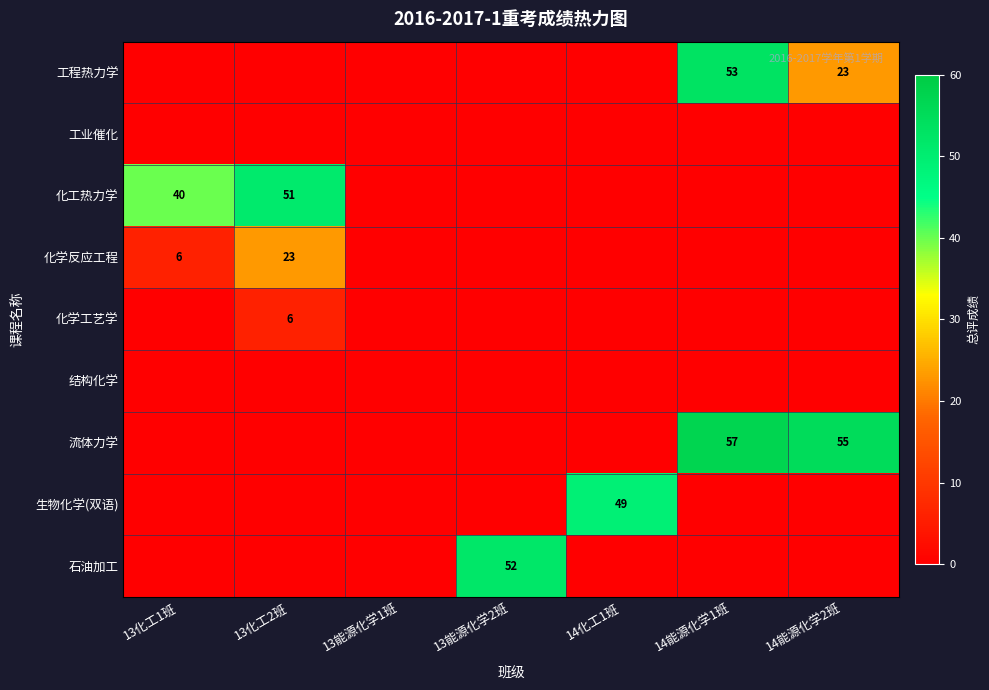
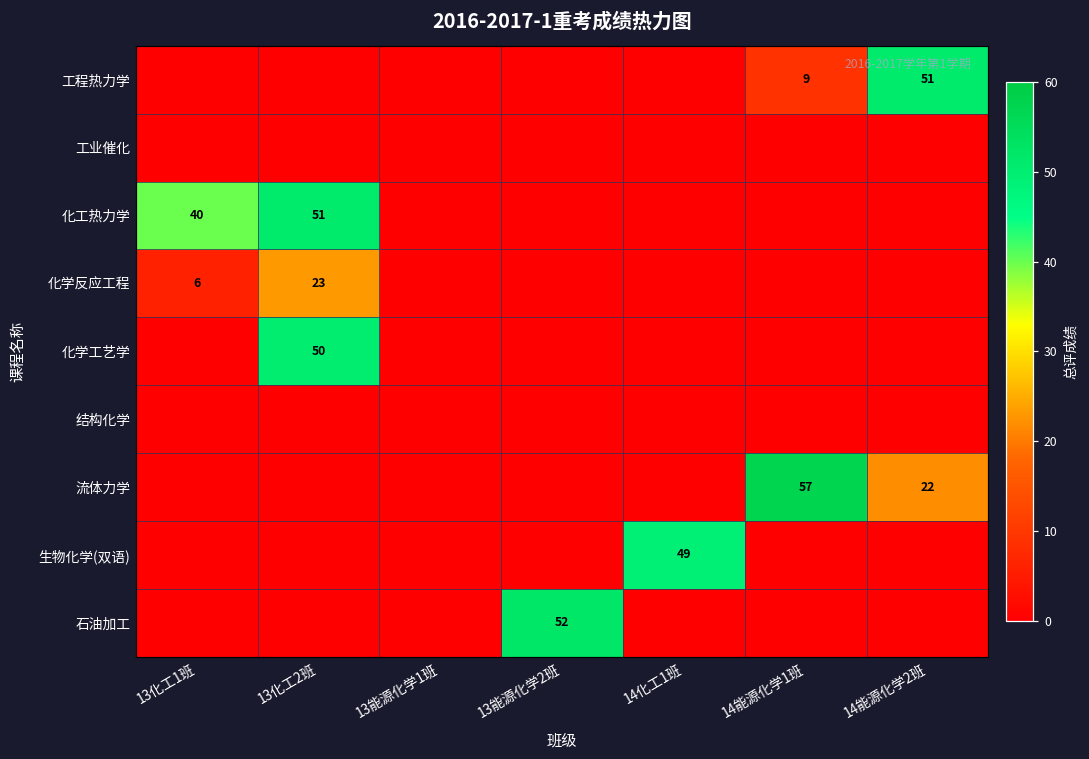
工程热力学, 14能源化学1班: 53 -> 9
工程热力学, 14能源化学2班: 23 -> 51
化学工艺学, 13化工2班: 6 -> 50
流体力学, 14能源化学2班: 55 -> 22
